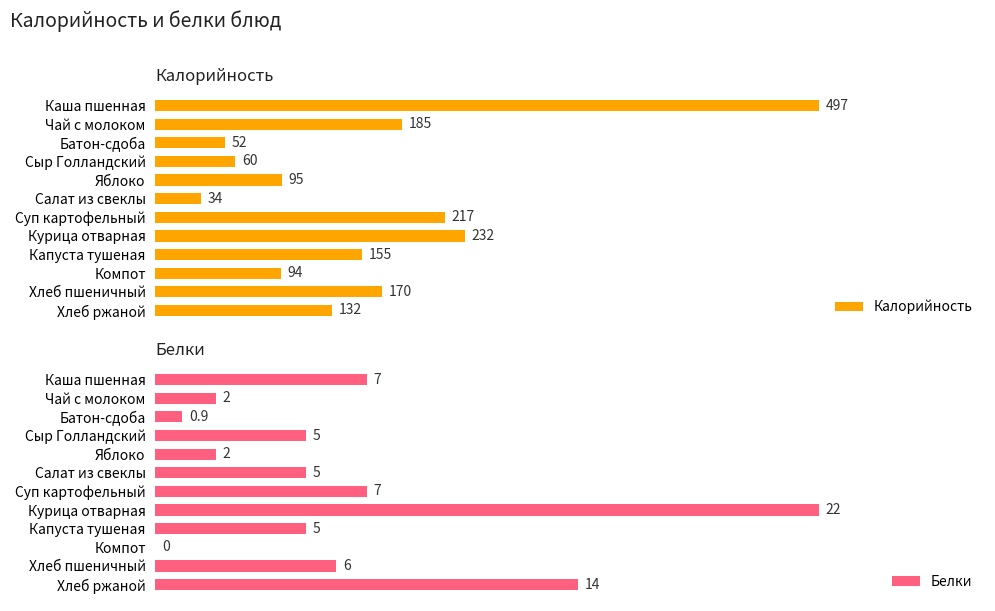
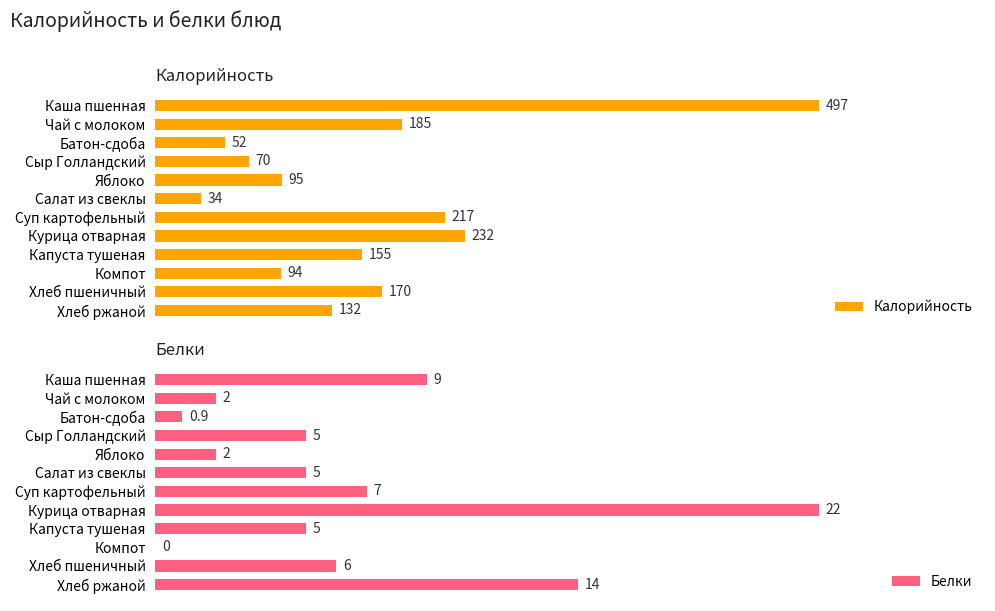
Калорийность, Сыр Голландский: 60 -> 70
Белки, Каша пшенная: 7 -> 9
